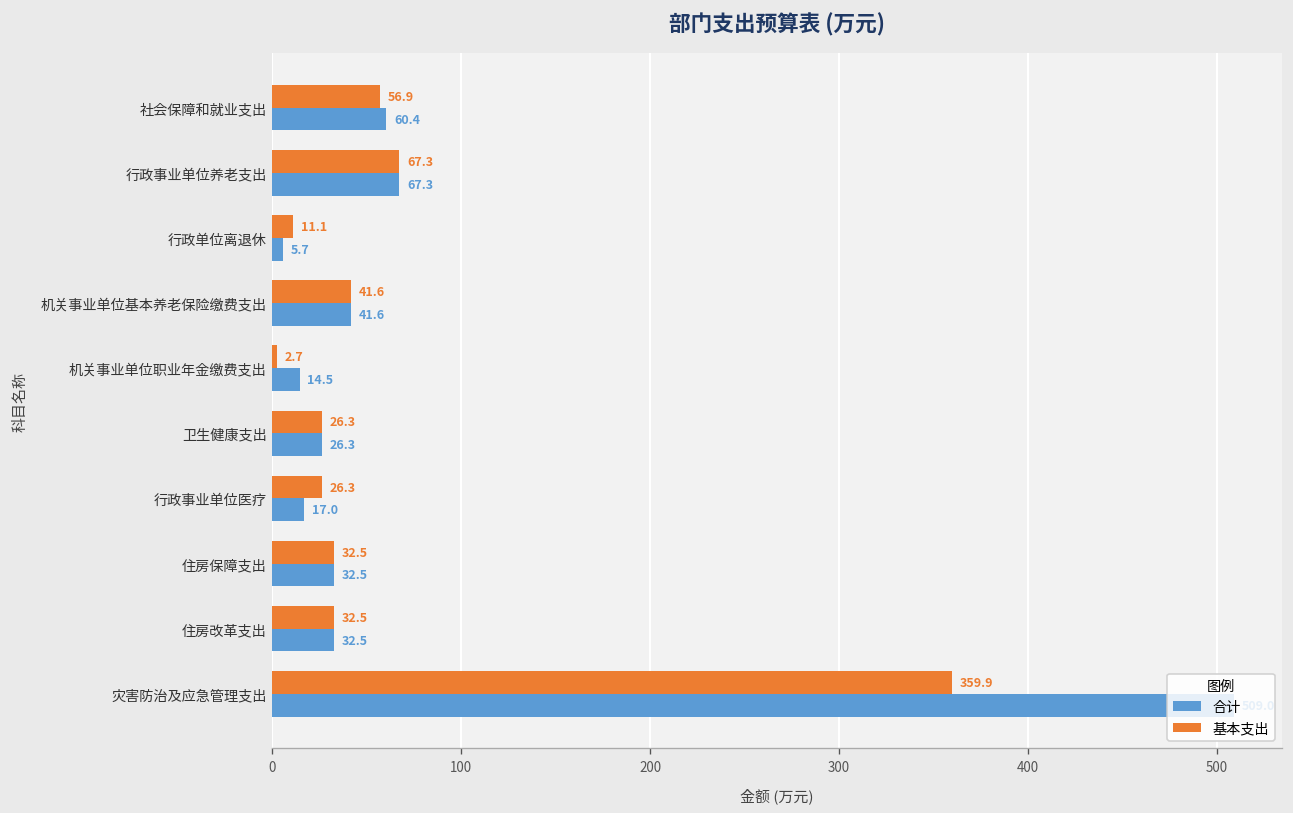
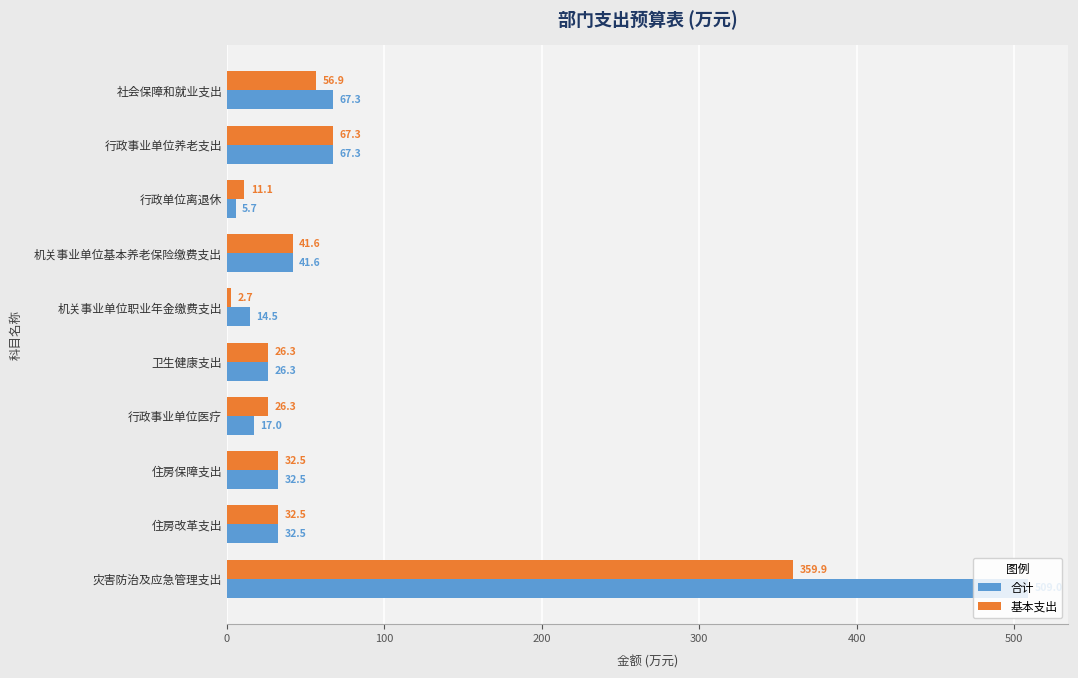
合计, 社会保障和就业支出: 60.4 -> 67.3
